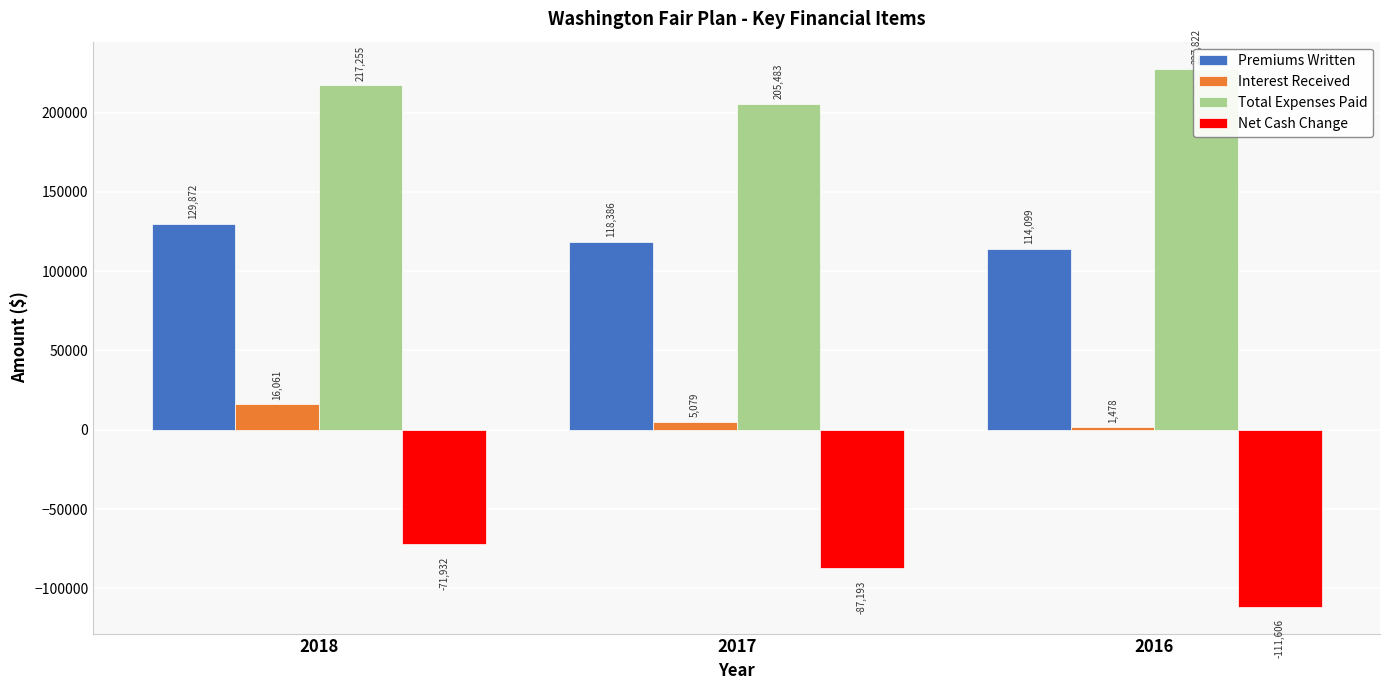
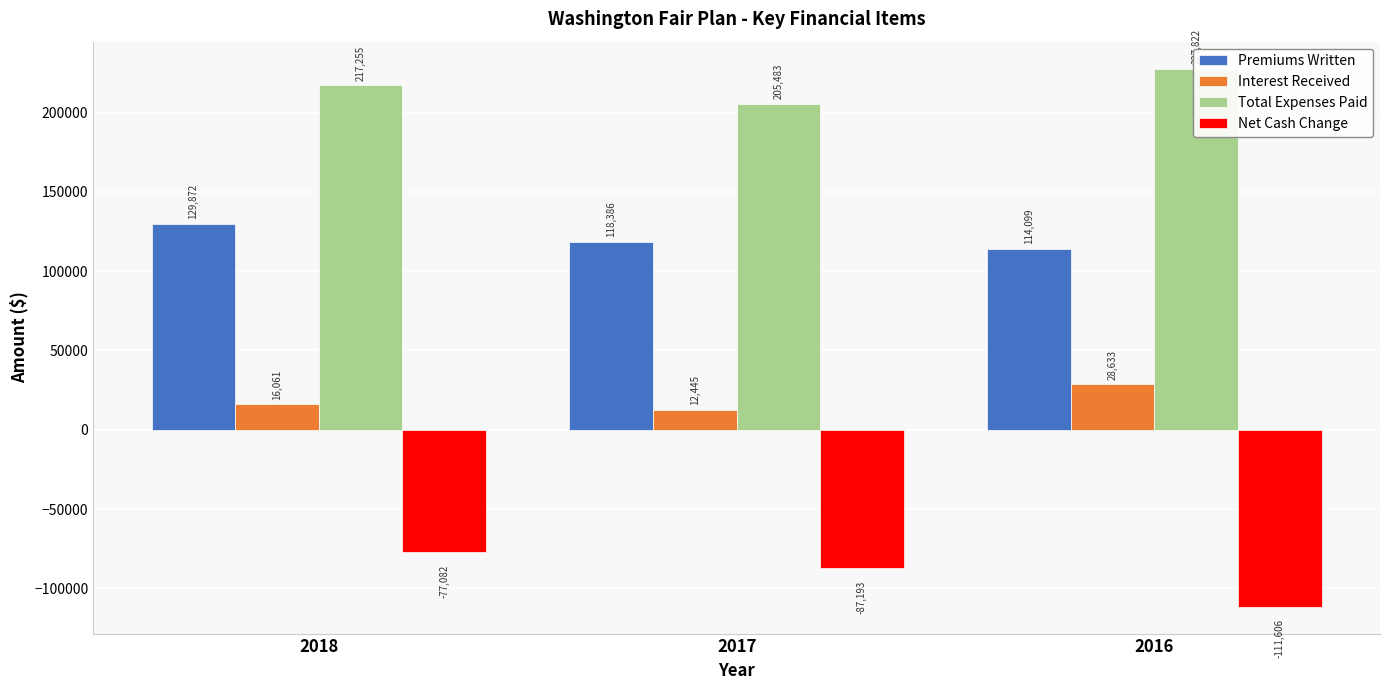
Net Cash Change, 2018: -71,932 -> -77,082
Interest Received, 2017: 5,079 -> 12,445
Interest Received, 2016: 1,478 -> 28,633
